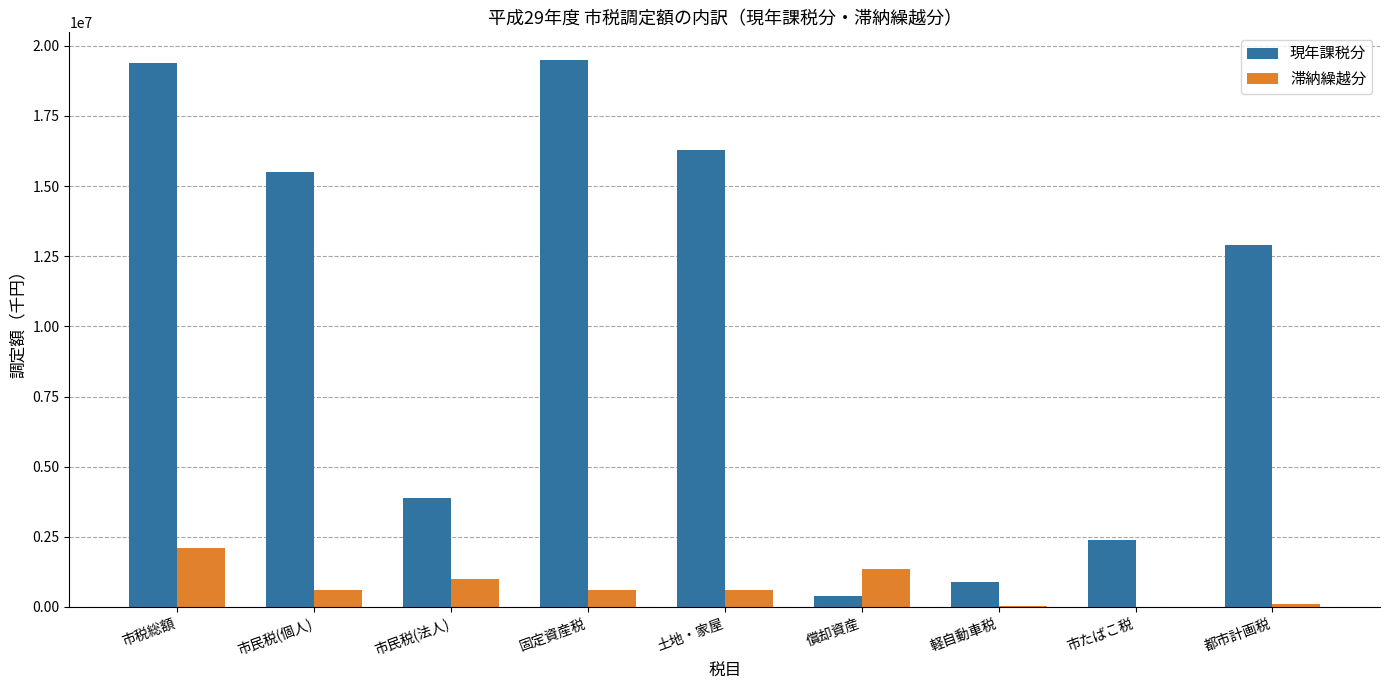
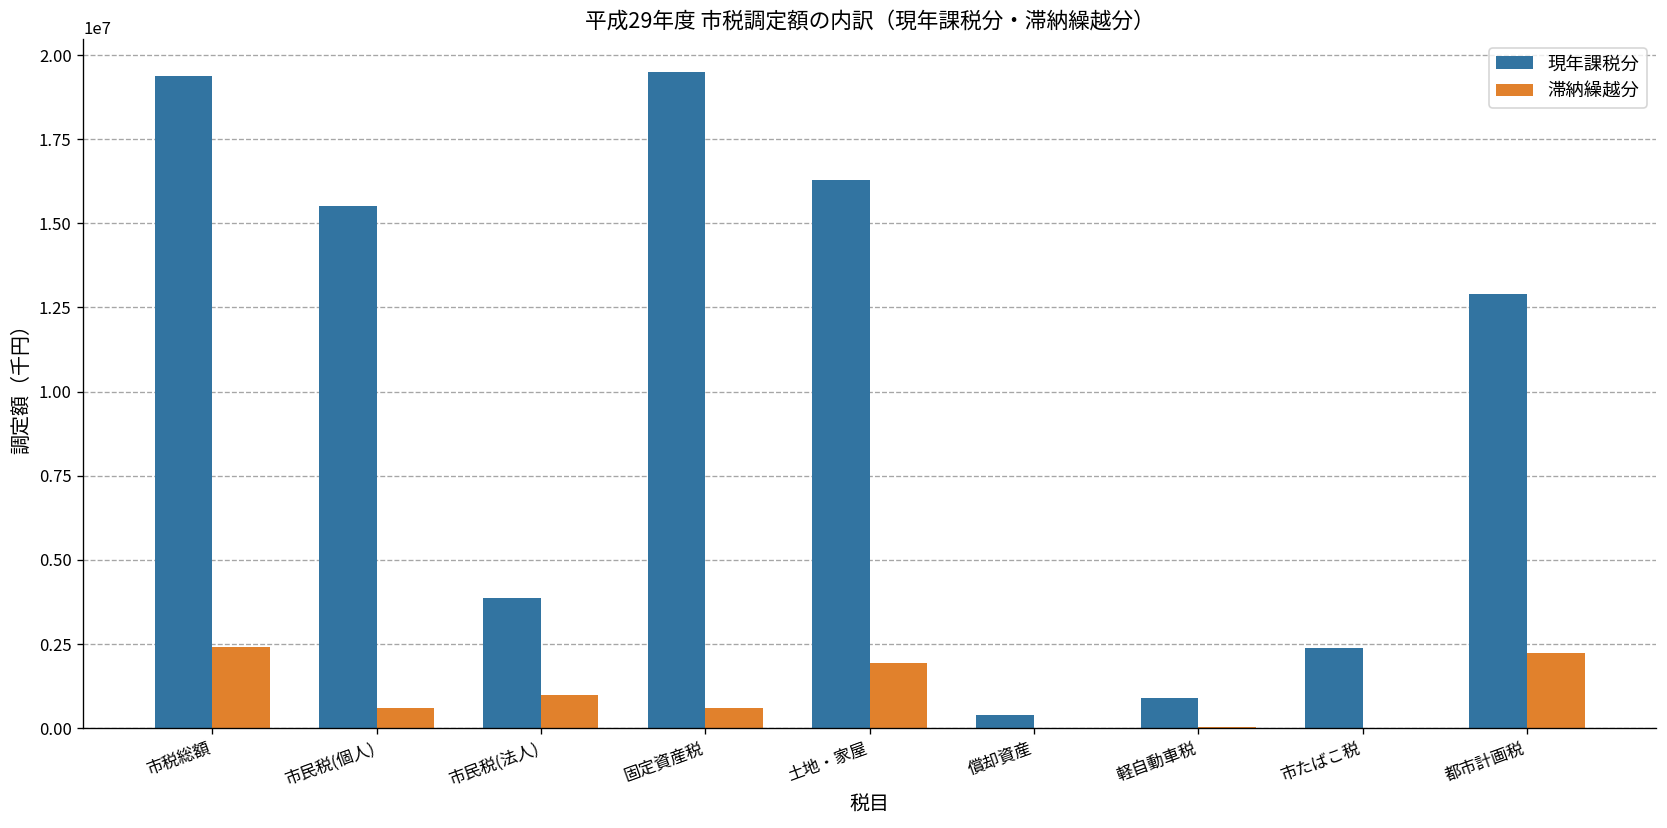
滞納繰越分, 市税総額: 2100000 -> 2400000
滞納繰越分, 土地・家屋: 600000 -> 1900000
滞納繰越分, 償却資産: 1300000 -> 0
滞納繰越分, 都市計画税: 100000 -> 2200000
